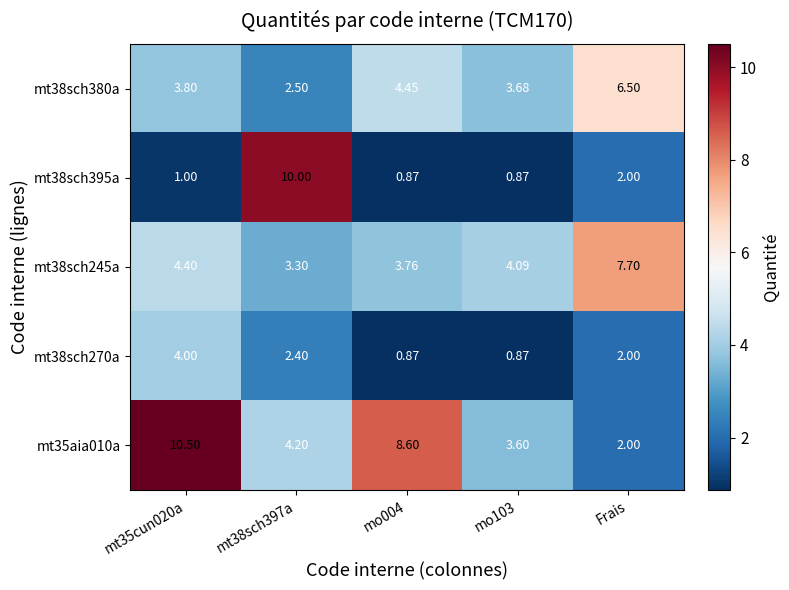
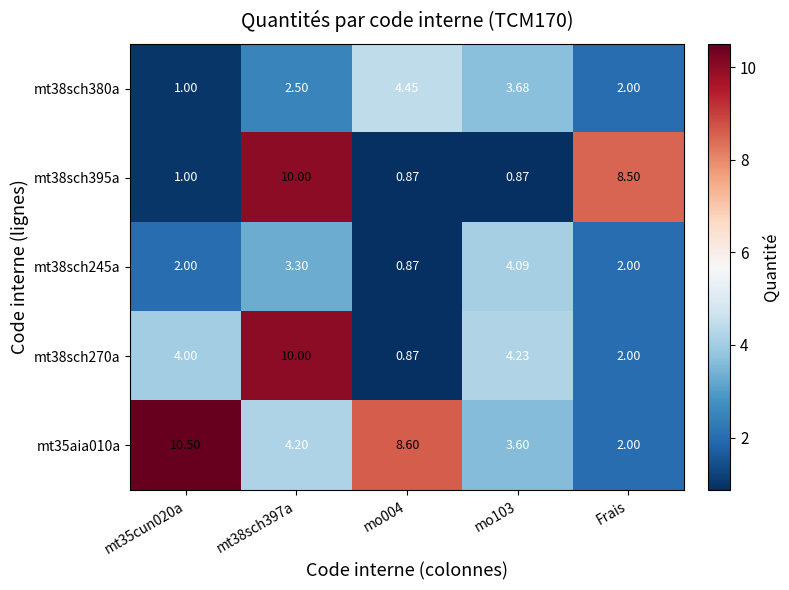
mt38sch380a, mt35cun020a: 3.80 -> 1.00
mt38sch380a, Frais: 6.50 -> 2.00
mt38sch395a, Frais: 2.00 -> 8.50
mt38sch245a, mt35cun020a: 4.40 -> 2.00
mt38sch245a, mo004: 3.76 -> 0.87
mt38sch245a, Frais: 7.70 -> 2.00
mt38sch270a, mt38sch397a: 2.40 -> 10.00
mt38sch270a, mo103: 0.87 -> 4.23
